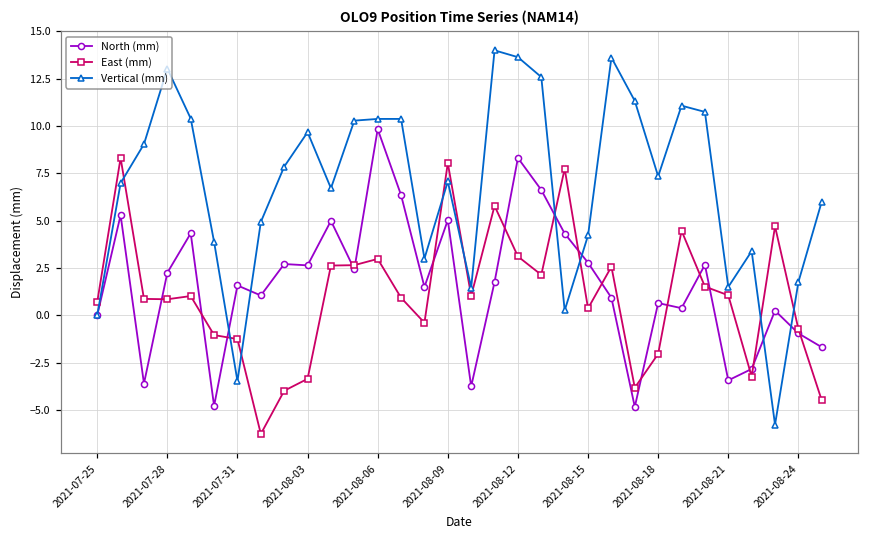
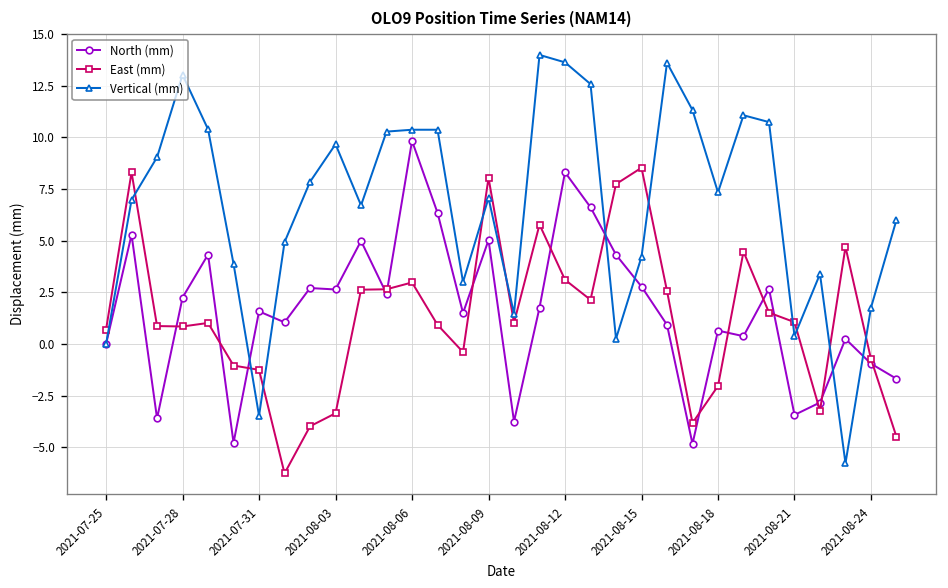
East (mm), 2021-08-15: 0.4 -> 8.5
Vertical (mm), 2021-08-21: 1.5 -> 0.4
